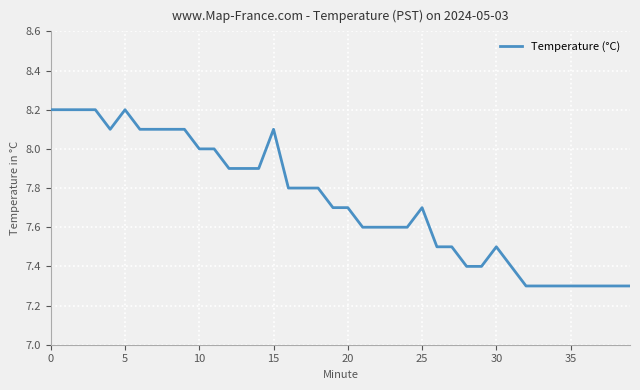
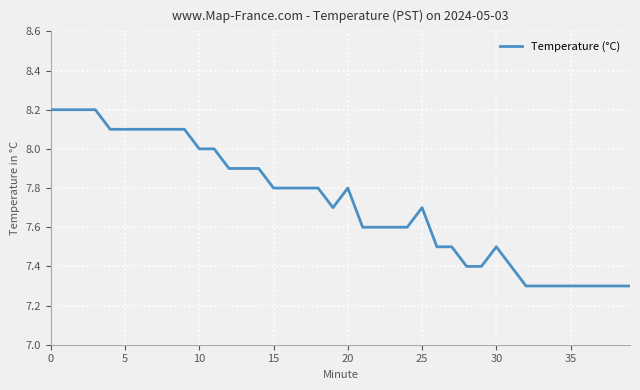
5: 8.2 -> 8.1
15: 8.1 -> 7.8
20: 7.7 -> 7.8
